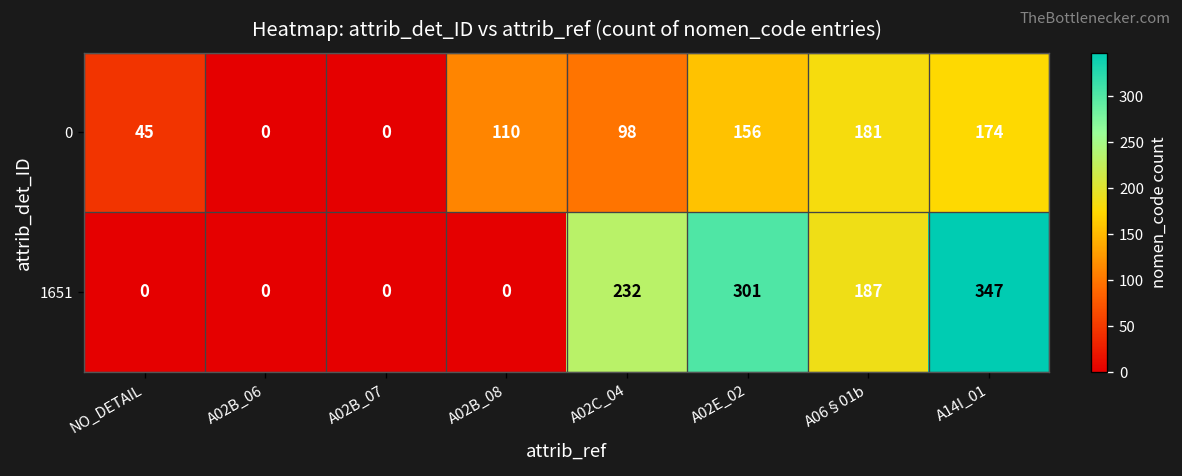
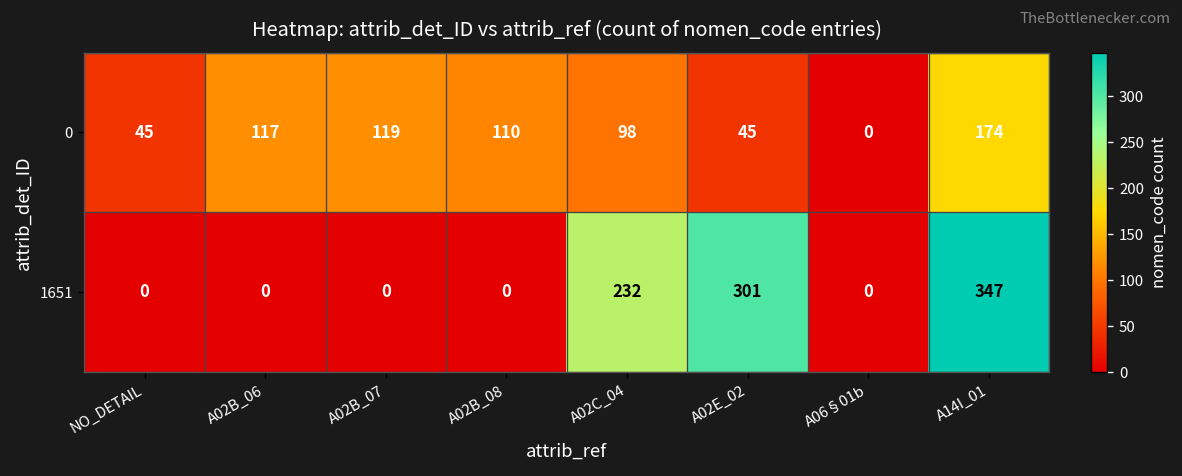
0, A02B_06: 0 -> 117
0, A02B_07: 0 -> 119
0, A02E_02: 156 -> 45
0, A06§01b: 181 -> 0
1651, A06§01b: 187 -> 0
